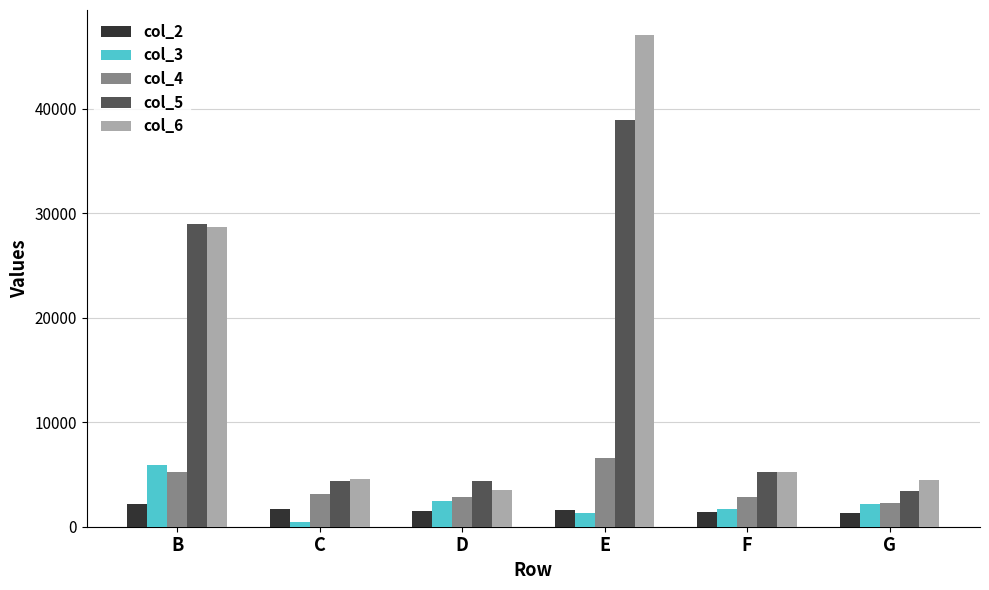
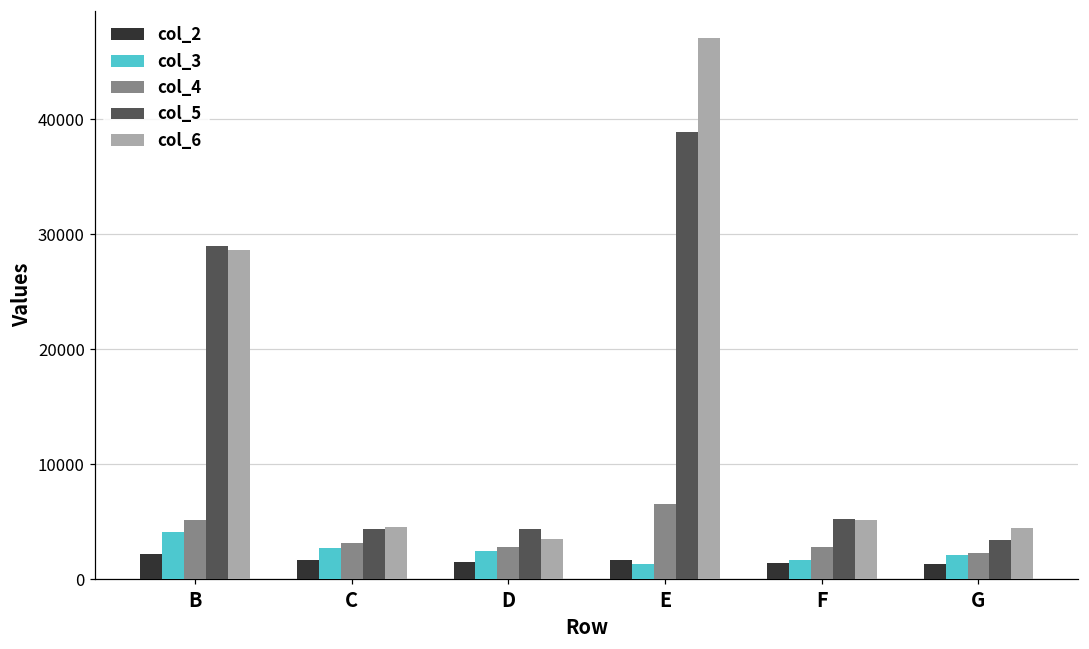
col_3, B: 5900 -> 4200
col_3, C: 400 -> 2700
